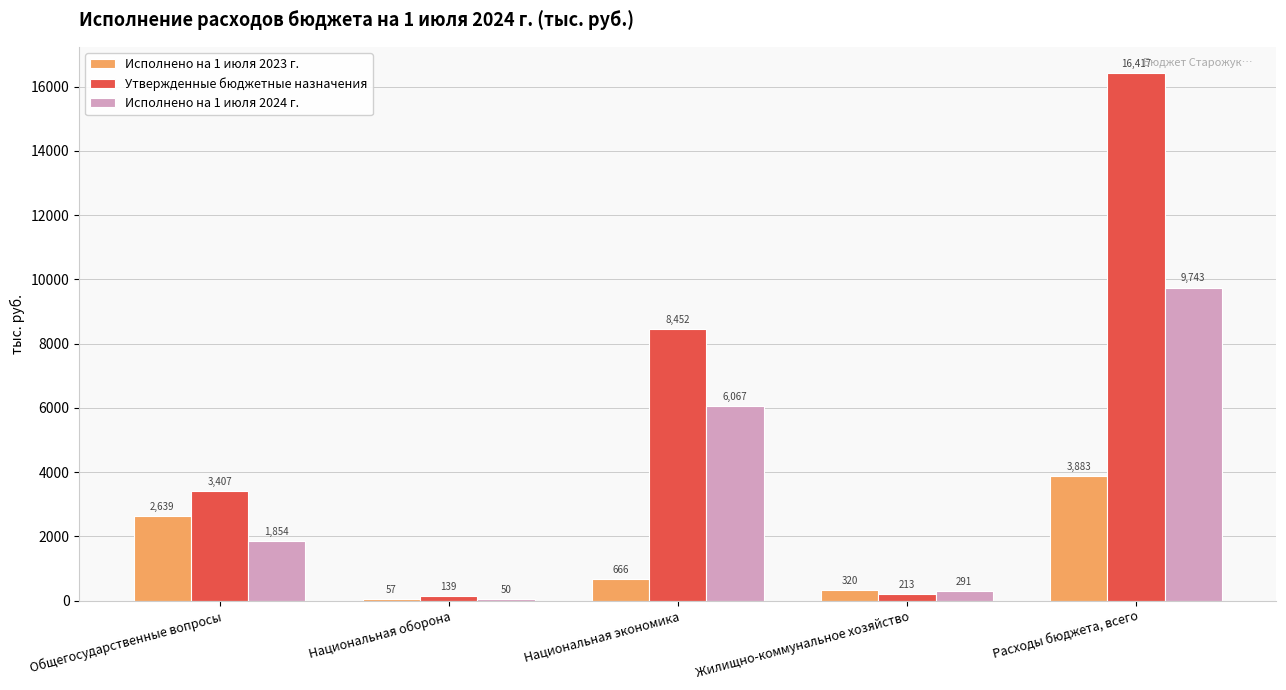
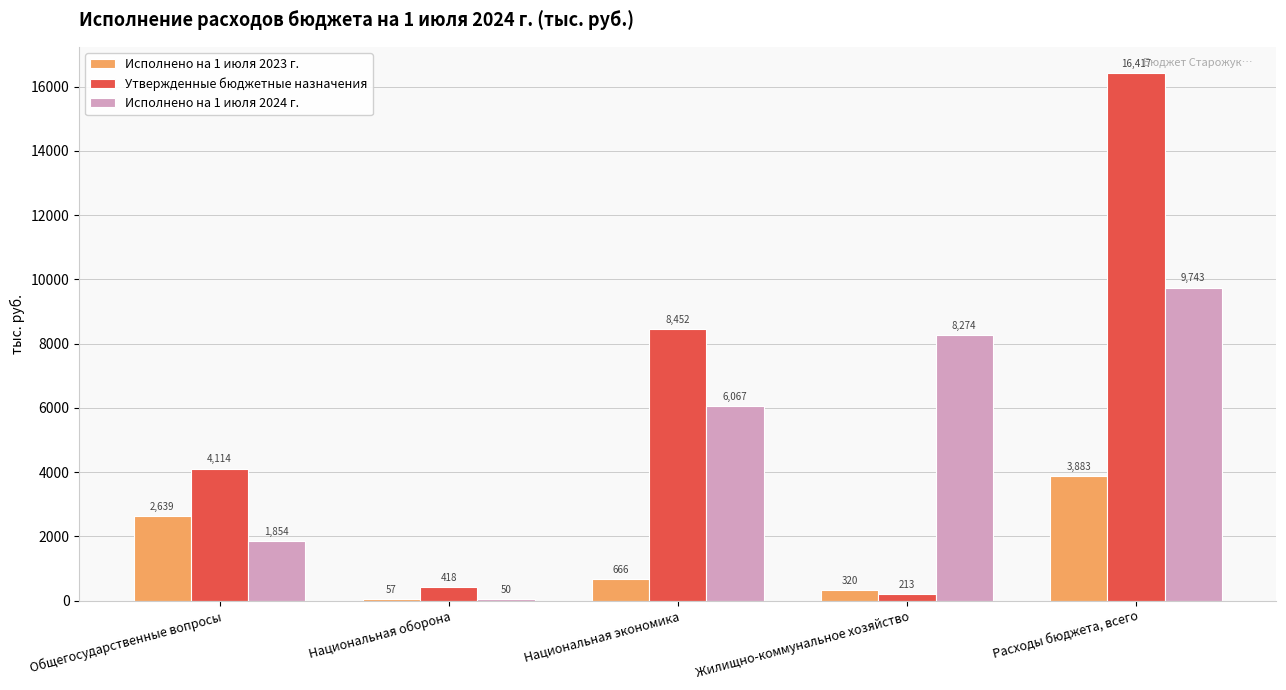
Утвержденные бюджетные назначения, Общегосударственные вопросы: 3,407 -> 4,114
Утвержденные бюджетные назначения, Национальная оборона: 139 -> 418
Исполнено на 1 июля 2024 г., Жилищно-коммунальное хозяйство: 291 -> 8,274
